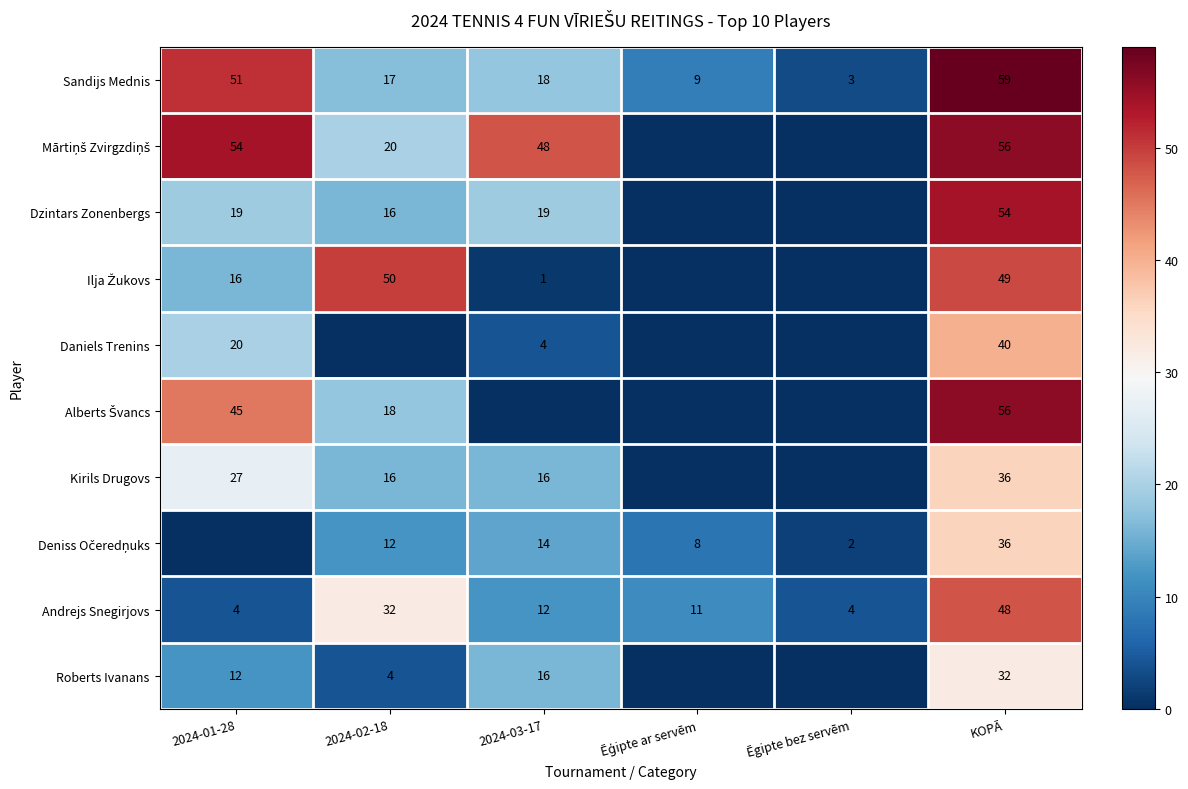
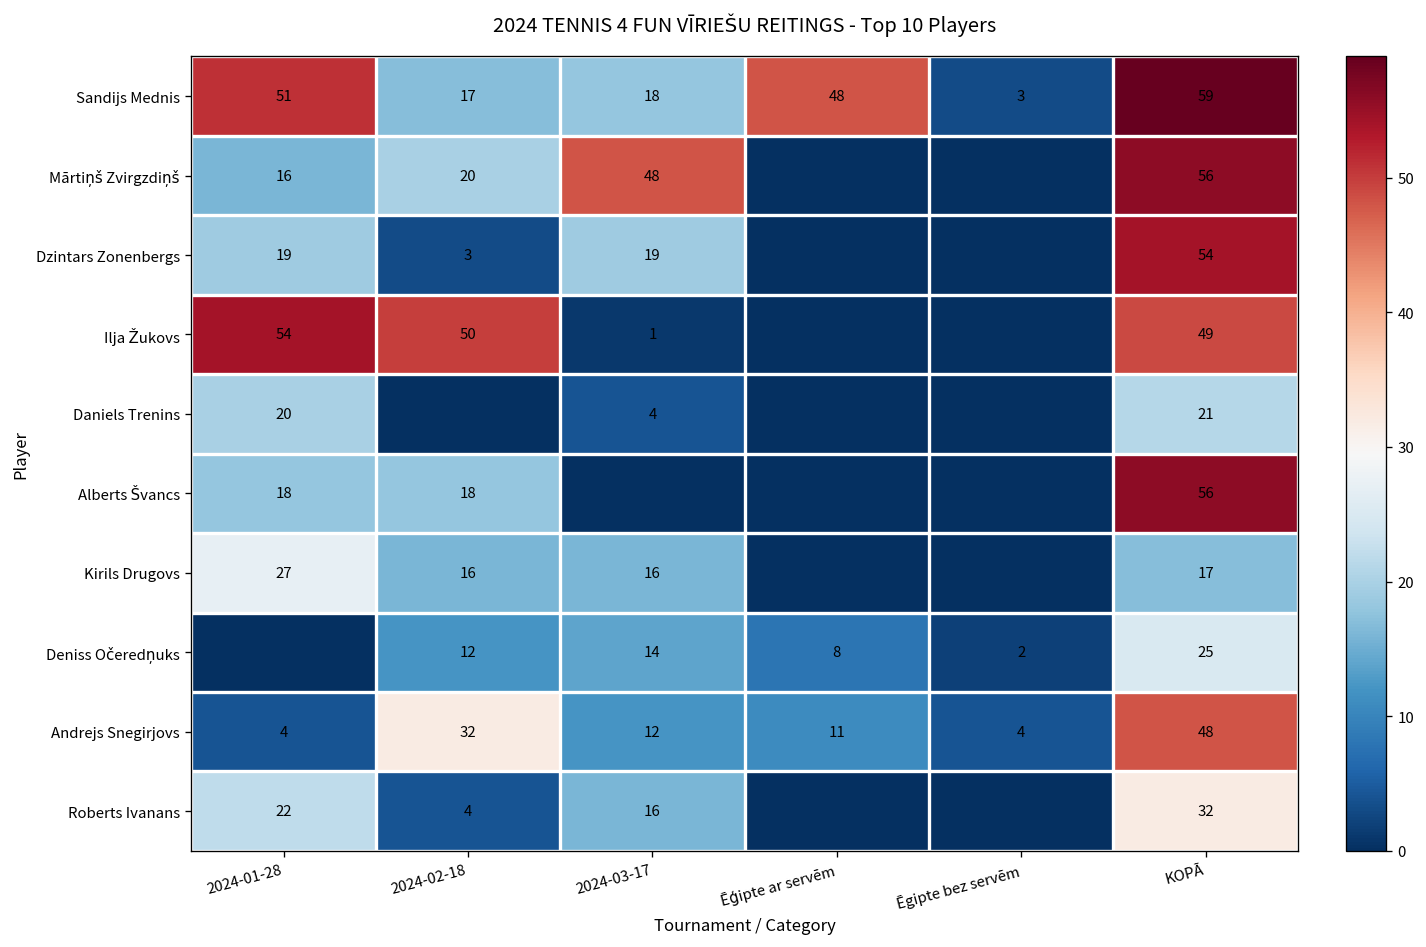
Sandijs Mednis, Ēģipte ar servēm: 9 -> 48
Mārtiņš Zvirgzdiņš, 2024-01-28: 54 -> 16
Dzintars Zonenbergs, 2024-02-18: 16 -> 3
Ilja Žukovs, 2024-01-28: 16 -> 54
Daniels Trenins, KOPĀ: 40 -> 21
Alberts Švancs, 2024-01-28: 45 -> 18
Kirils Drugovs, KOPĀ: 36 -> 17
Deniss Očeredņuks, KOPĀ: 36 -> 25
Roberts Ivanans, 2024-01-28: 12 -> 22
